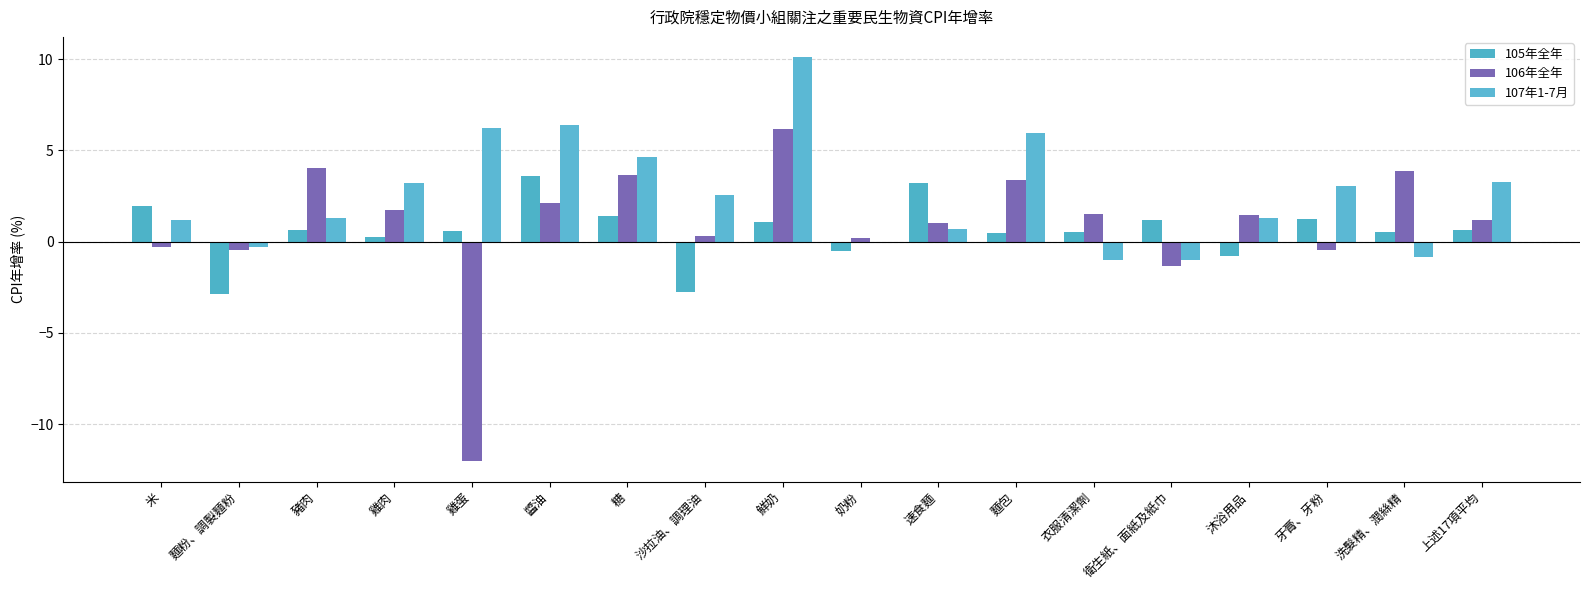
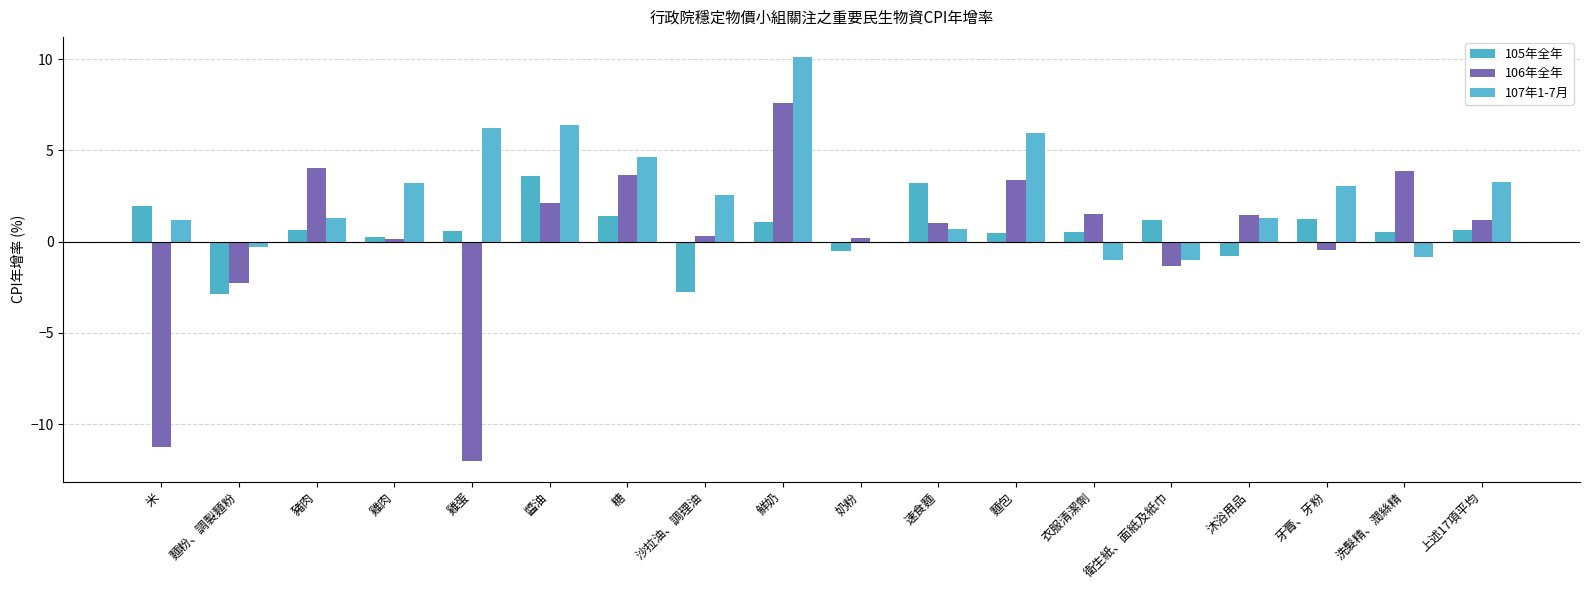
106年全年, 米: -0.3 -> -11.2
106年全年, 麵粉、調製麵粉: -0.5 -> -2.3
106年全年, 雞肉: 1.8 -> 0.1
106年全年, 鮮奶: 6.2 -> 7.6
